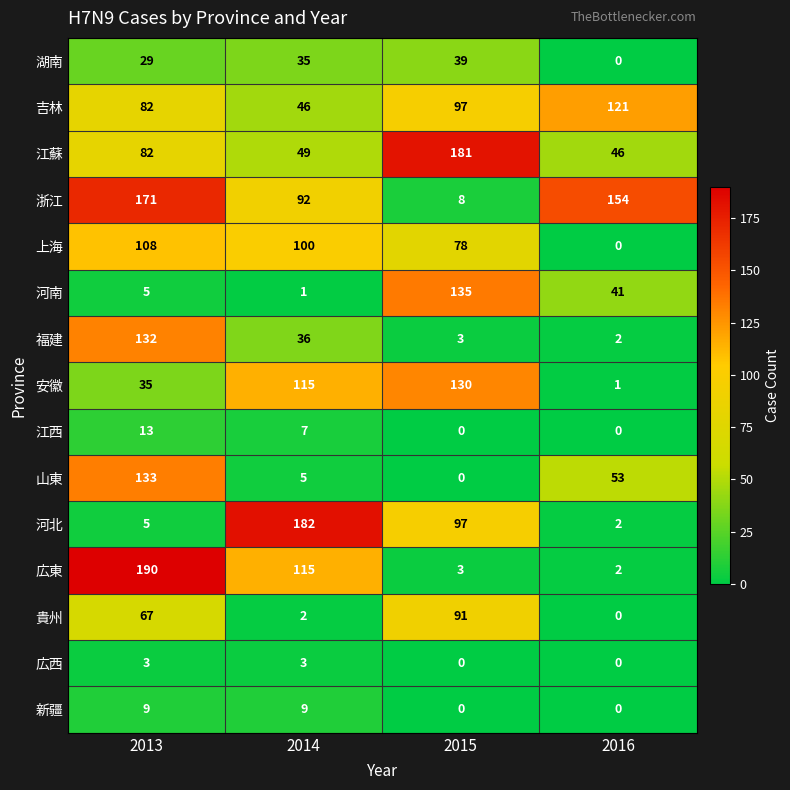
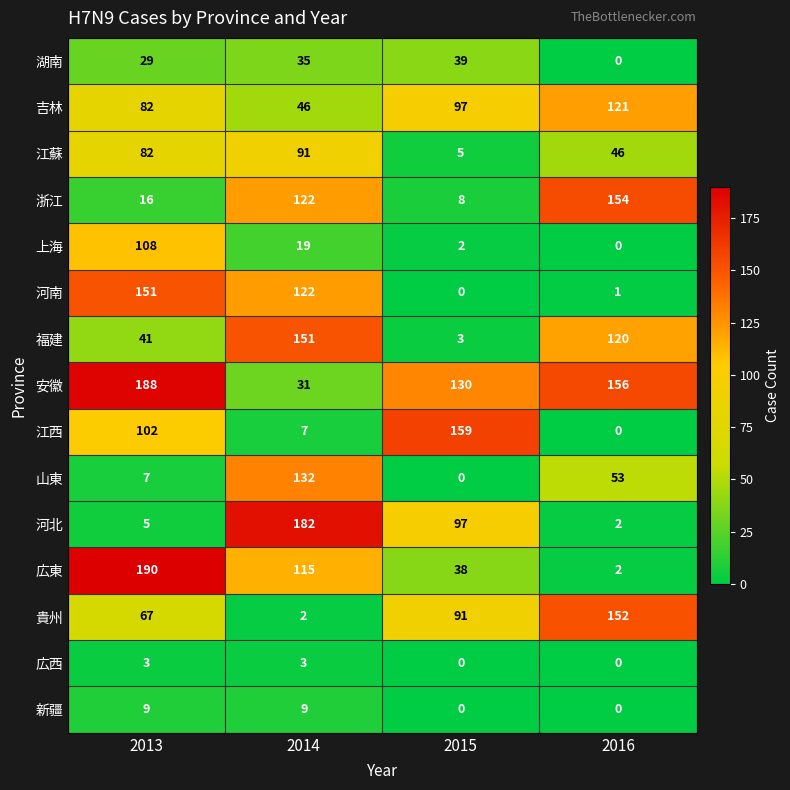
江蘇, 2014: 49 -> 91
江蘇, 2015: 181 -> 5
浙江, 2013: 171 -> 16
浙江, 2014: 92 -> 122
上海, 2014: 100 -> 19
上海, 2015: 78 -> 2
河南, 2013: 5 -> 151
河南, 2014: 1 -> 122
河南, 2015: 135 -> 0
河南, 2016: 41 -> 1
福建, 2013: 132 -> 41
福建, 2014: 36 -> 151
福建, 2016: 2 -> 120
安徽, 2013: 35 -> 188
安徽, 2014: 115 -> 31
安徽, 2016: 1 -> 156
江西, 2013: 13 -> 102
江西, 2015: 0 -> 159
山東, 2013: 133 -> 7
山東, 2014: 5 -> 132
広東, 2015: 3 -> 38
貴州, 2016: 0 -> 152
